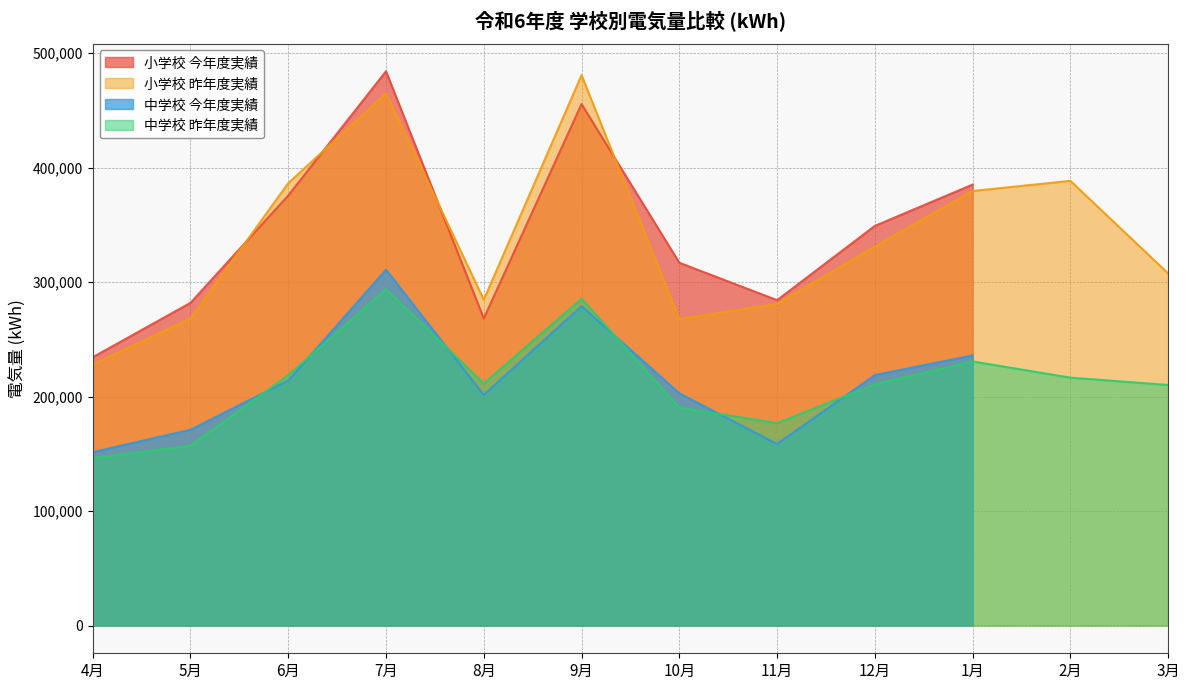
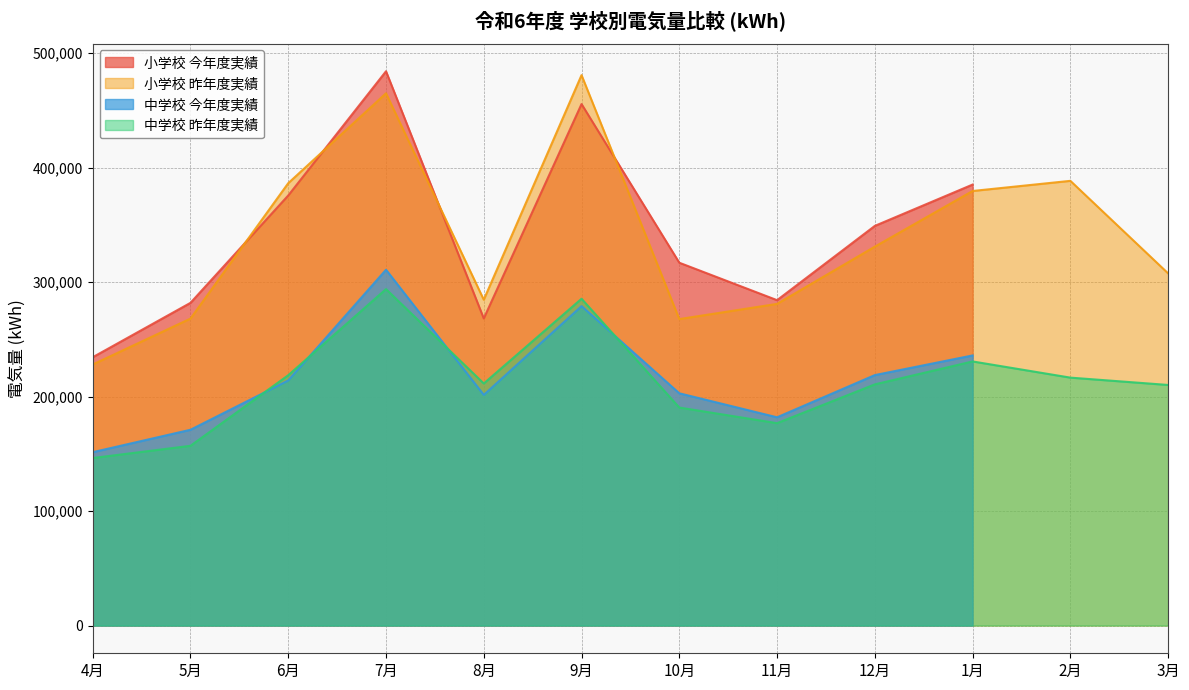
中学校 今年度実績, 11月: 159,000 -> 182,000
